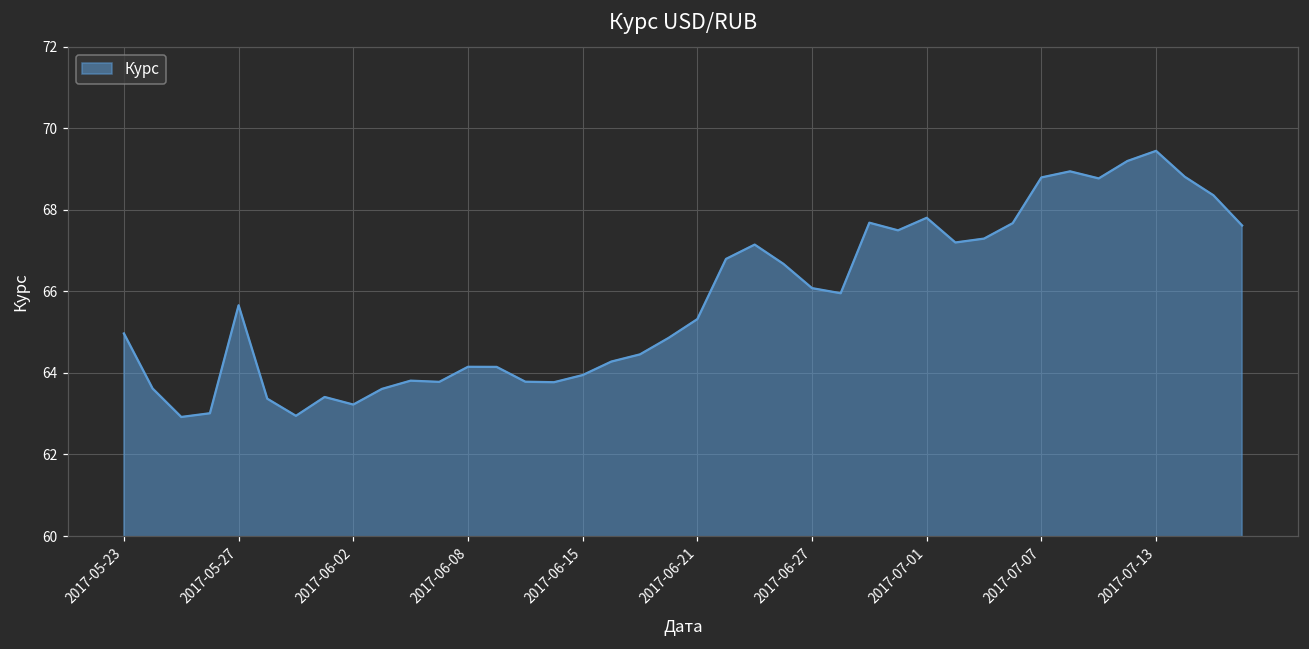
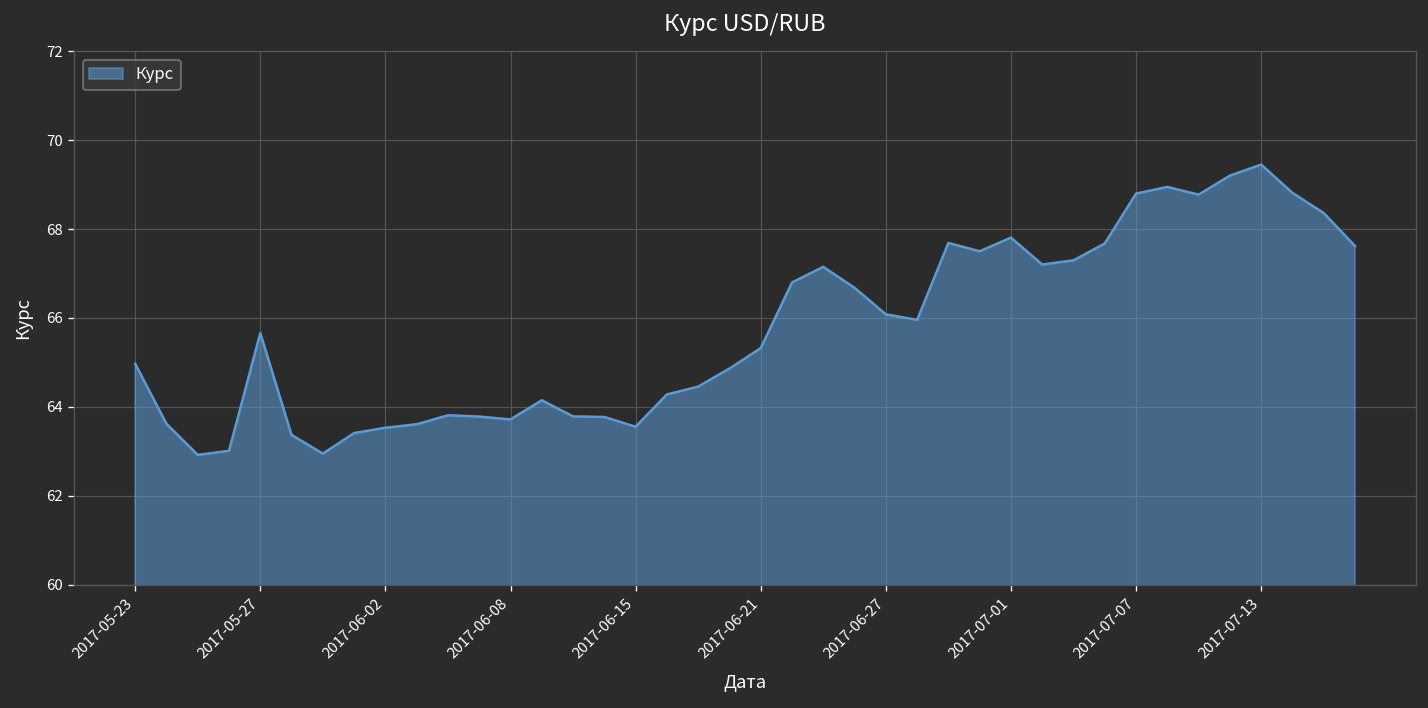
2017-06-02: 63.2 -> 63.5
2017-06-08: 64.2 -> 63.7
2017-06-15: 63.9 -> 63.6
